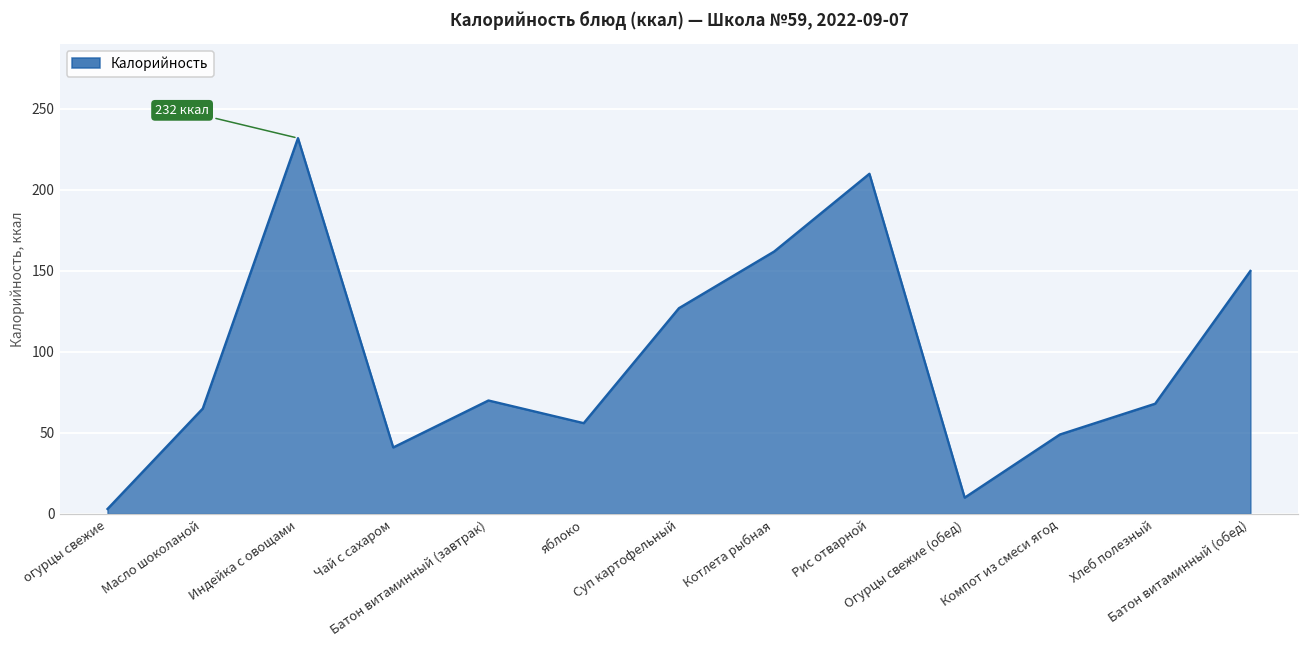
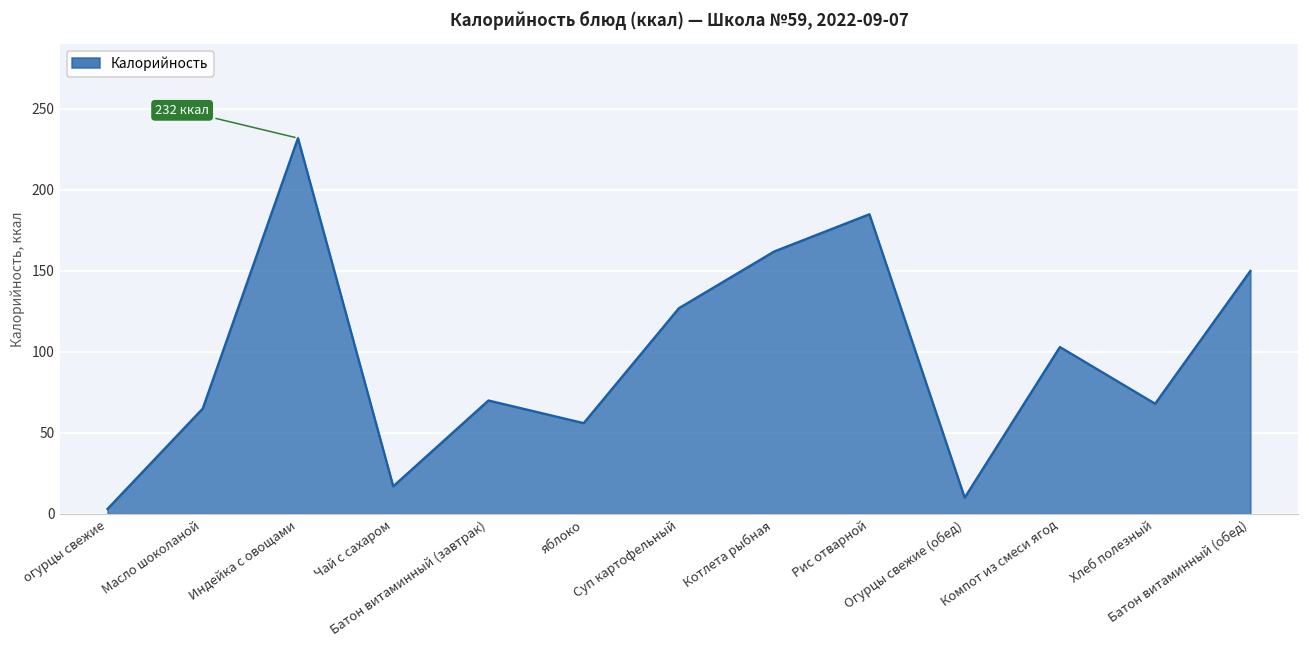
Чай с сахаром: 41 -> 17
Рис отварной: 210 -> 185
Компот из смеси ягод: 49 -> 103
